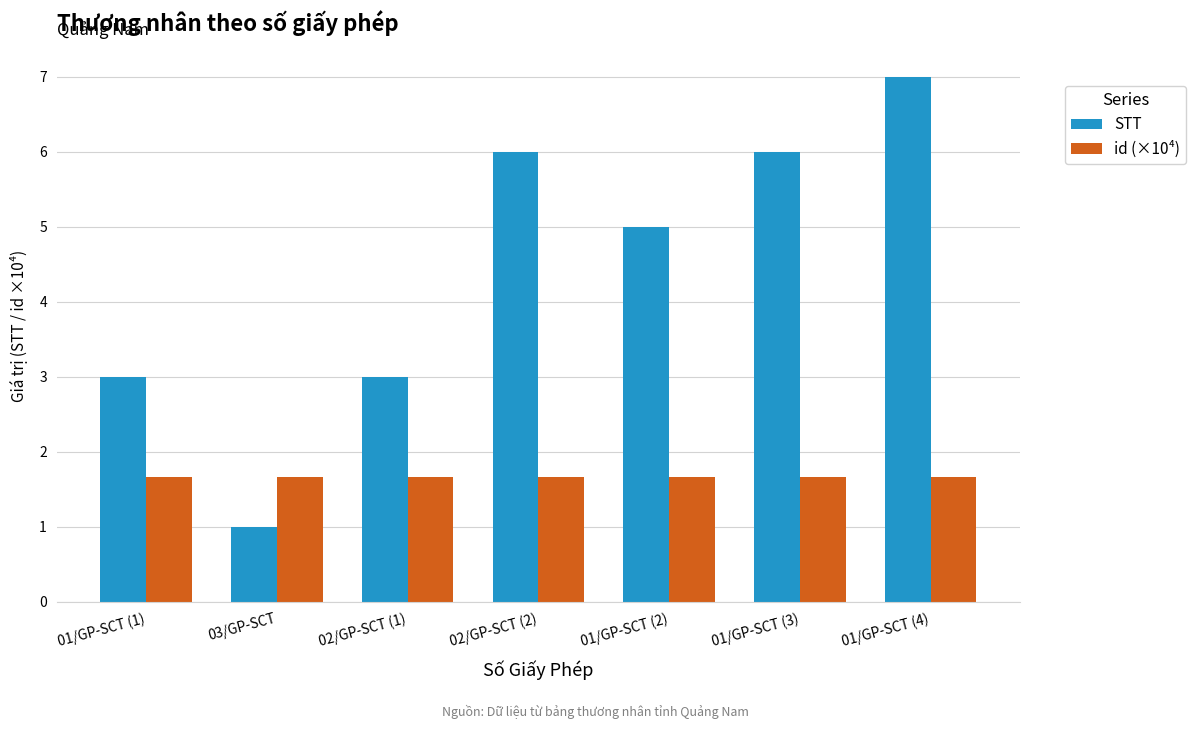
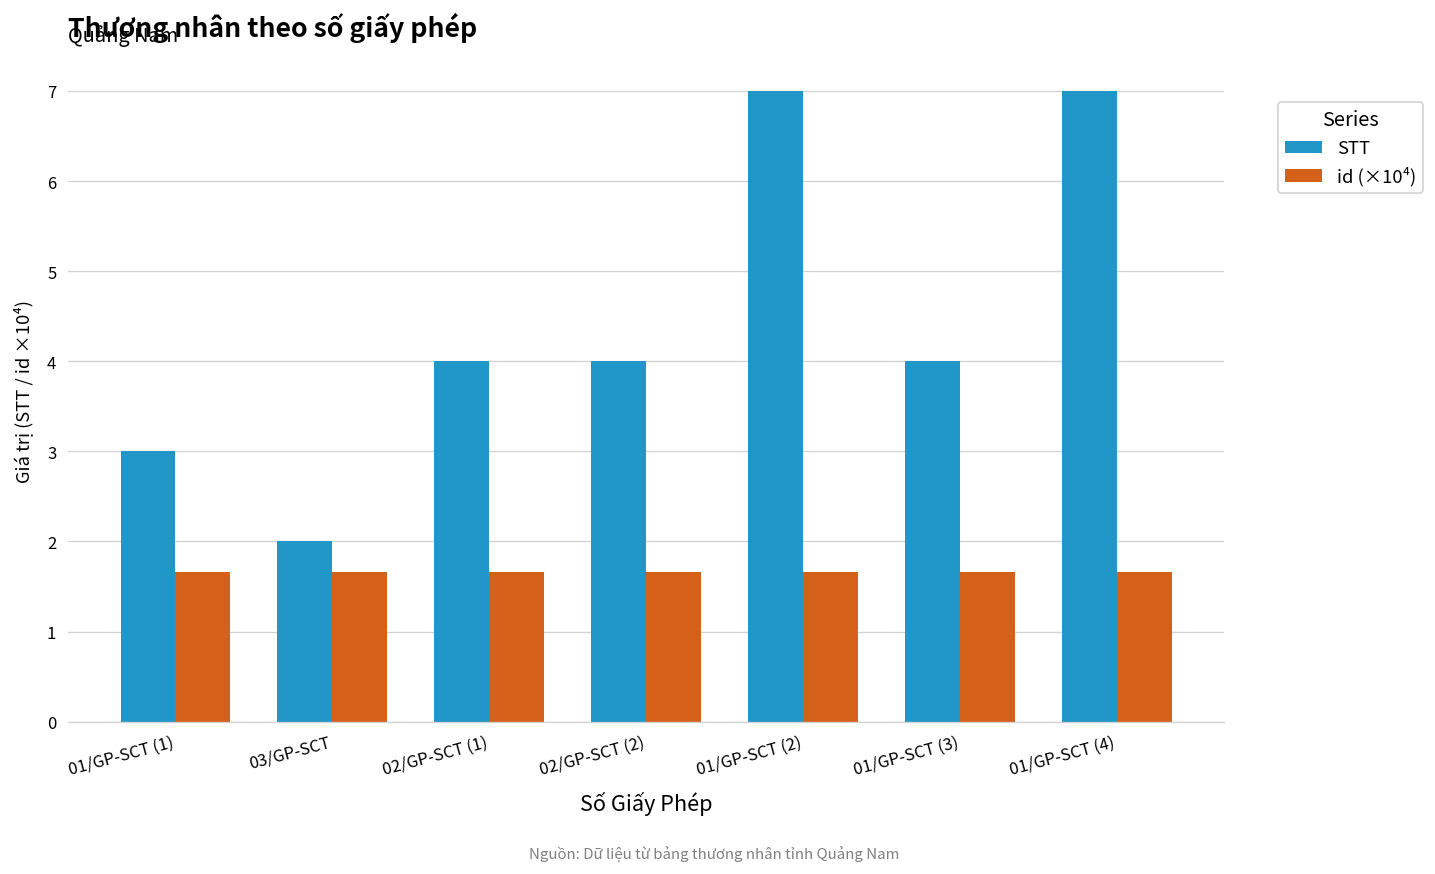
STT, 03/GP-SCT: 1 -> 2
STT, 02/GP-SCT (1): 3 -> 4
STT, 02/GP-SCT (2): 6 -> 4
STT, 01/GP-SCT (2): 5 -> 7
STT, 01/GP-SCT (3): 6 -> 4
